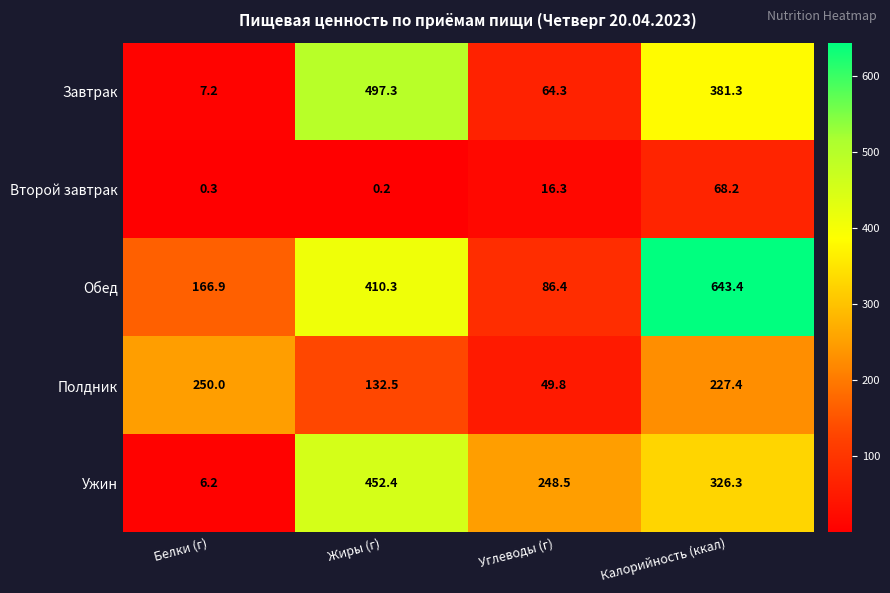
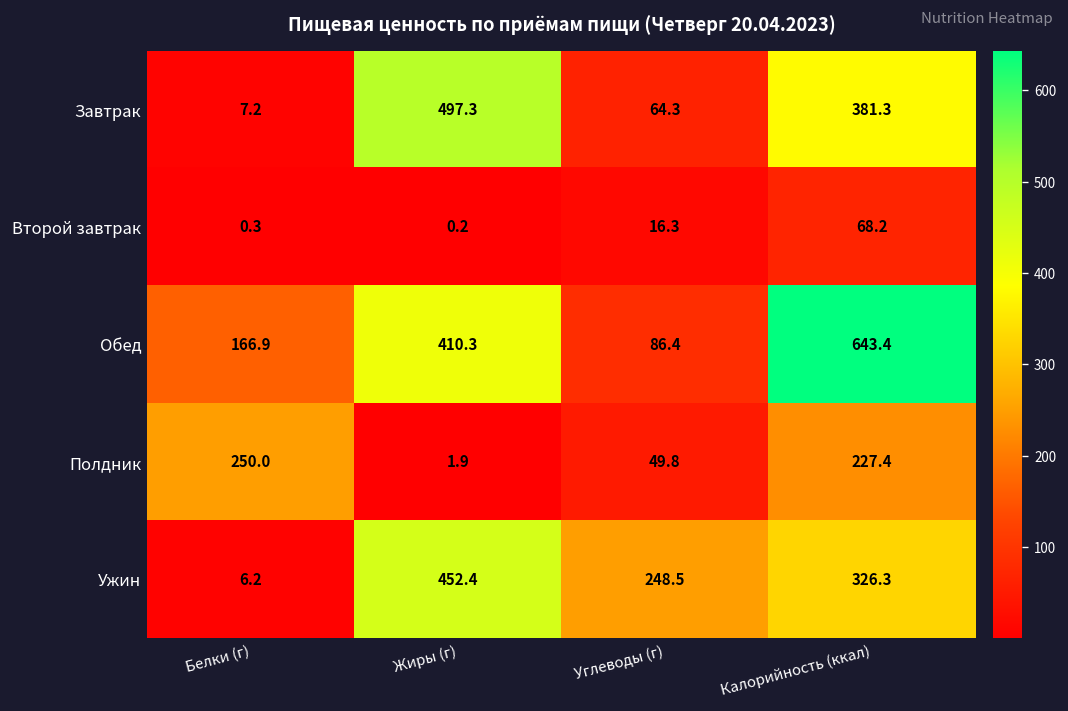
Полдник, Жиры (г): 132.5 -> 1.9
